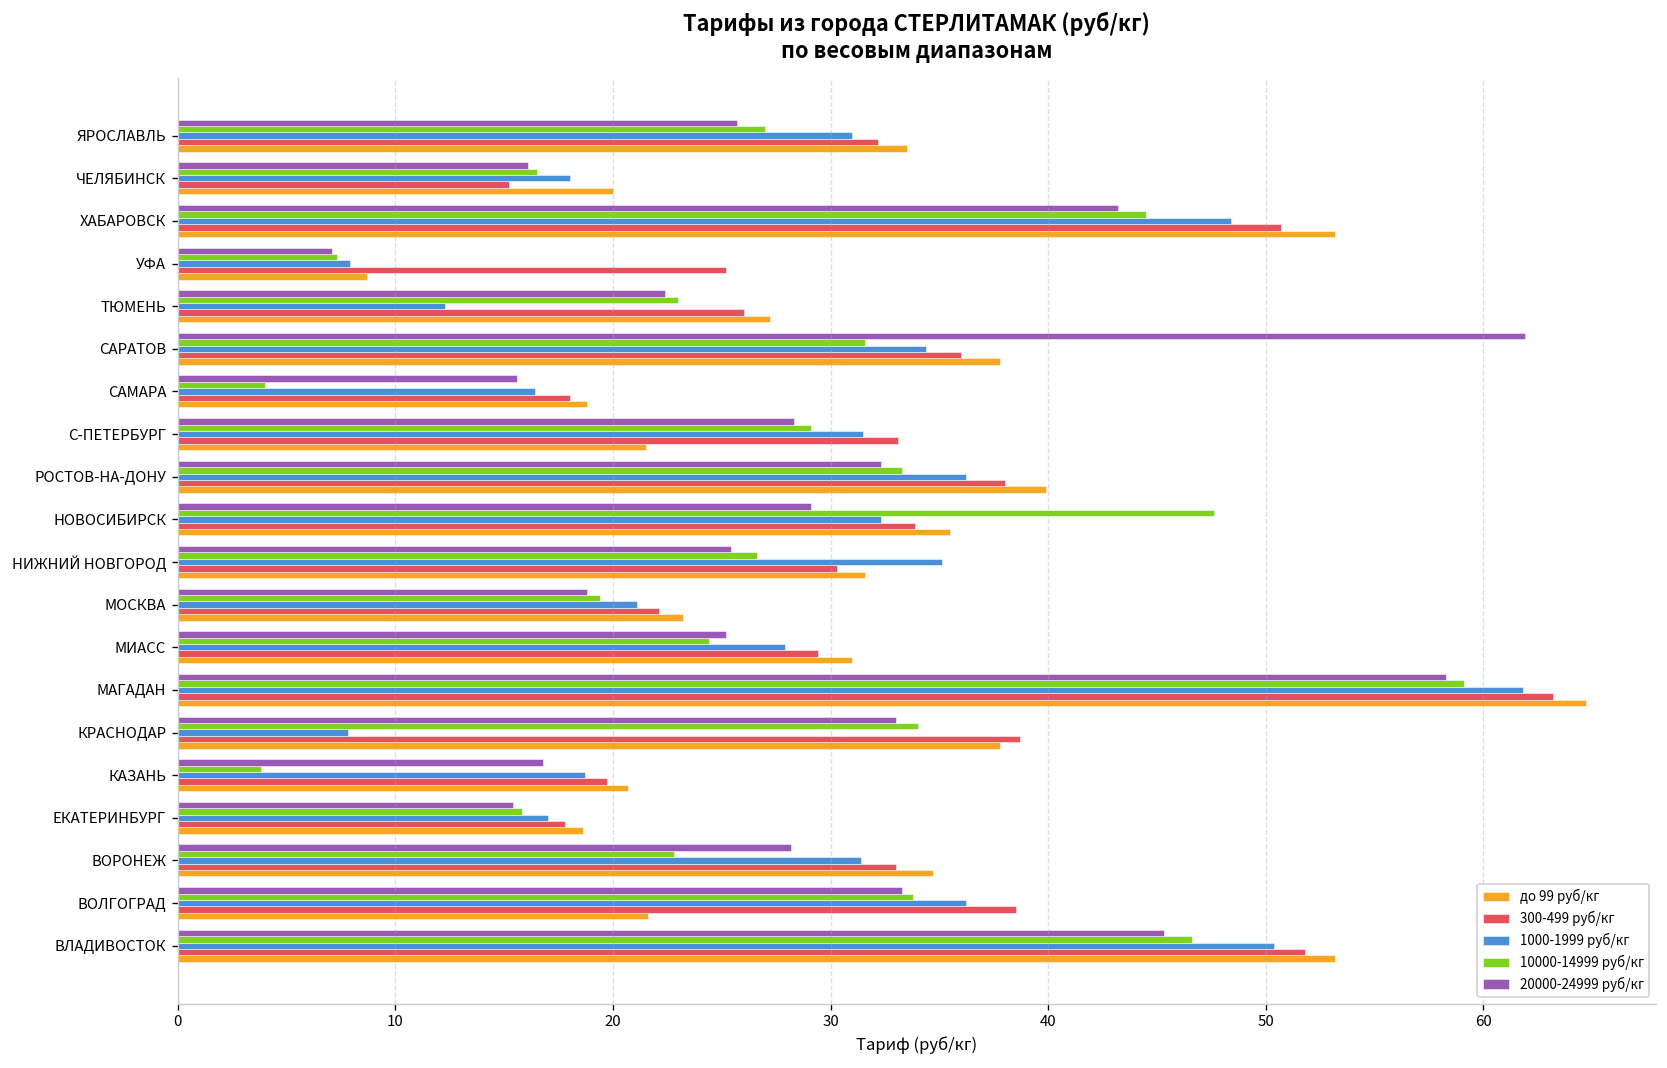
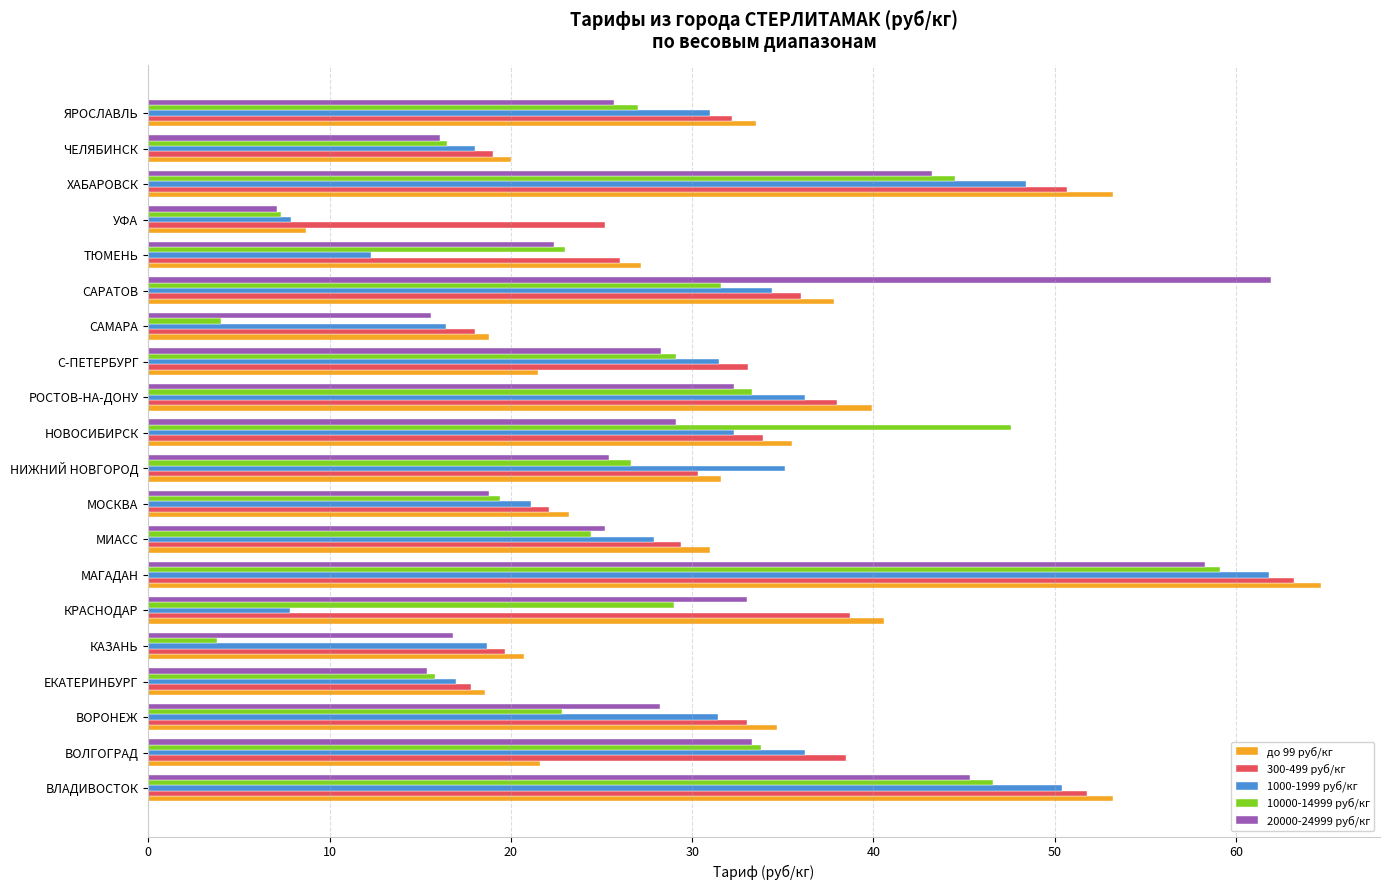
300-499 руб/кг, ЧЕЛЯБИНСК: 15.2 -> 19.0
10000-14999 руб/кг, КРАСНОДАР: 34 -> 29
до 99 руб/кг, КРАСНОДАР: 37.8 -> 40.6
